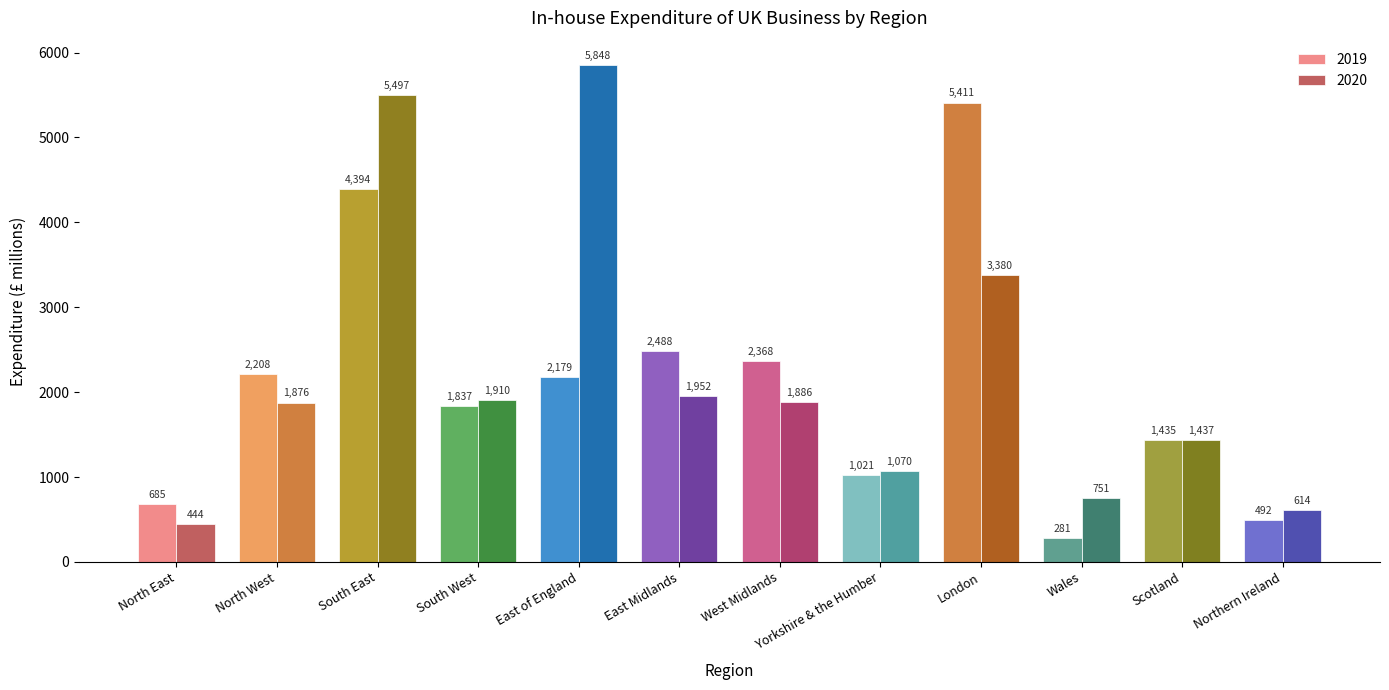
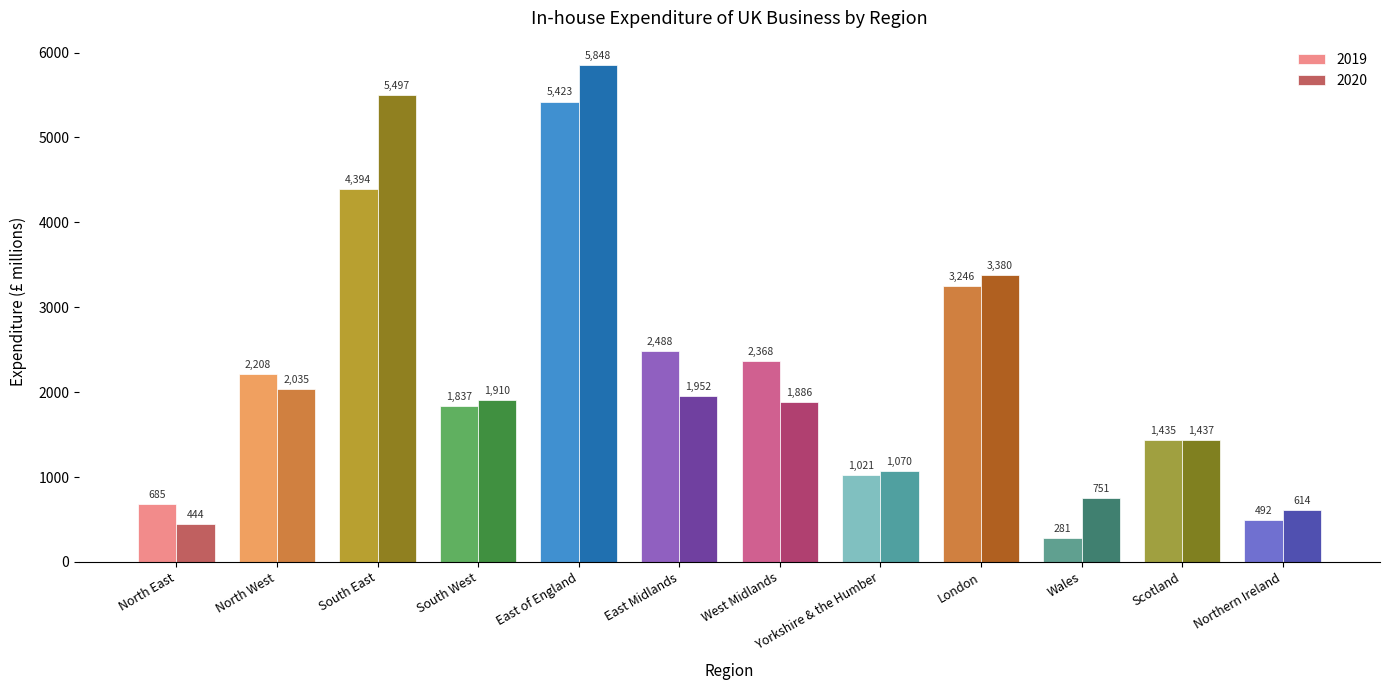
2020, North West: 1,876 -> 2,035
2019, East of England: 2,179 -> 5,423
2019, London: 5,411 -> 3,246
